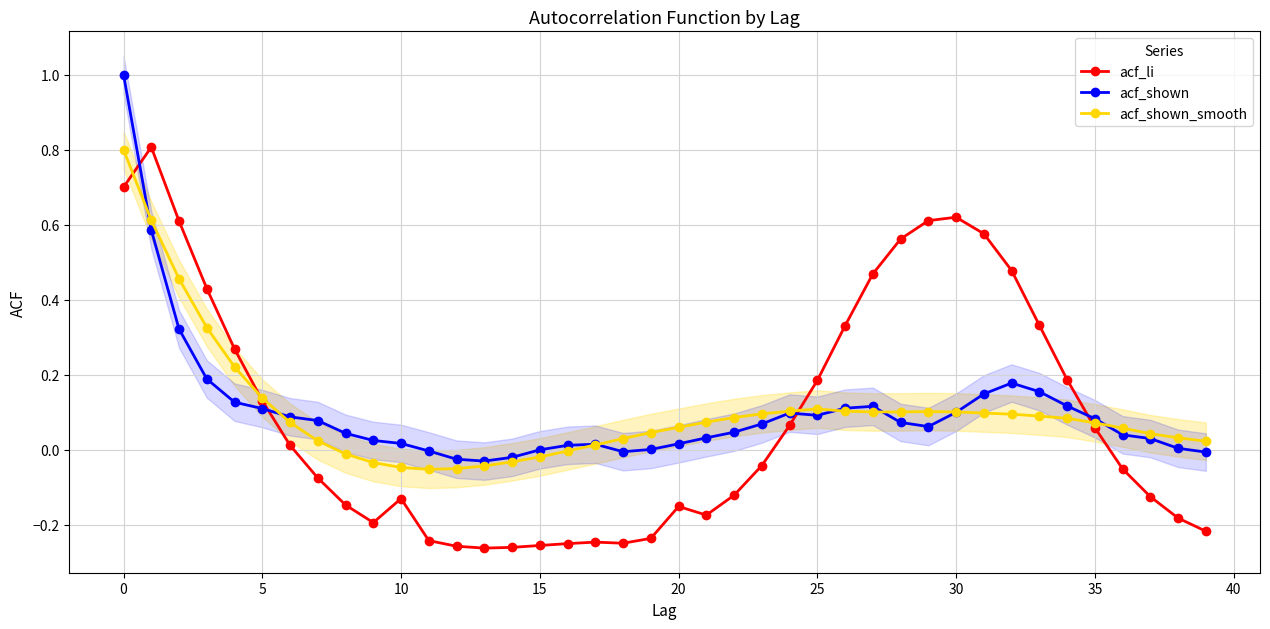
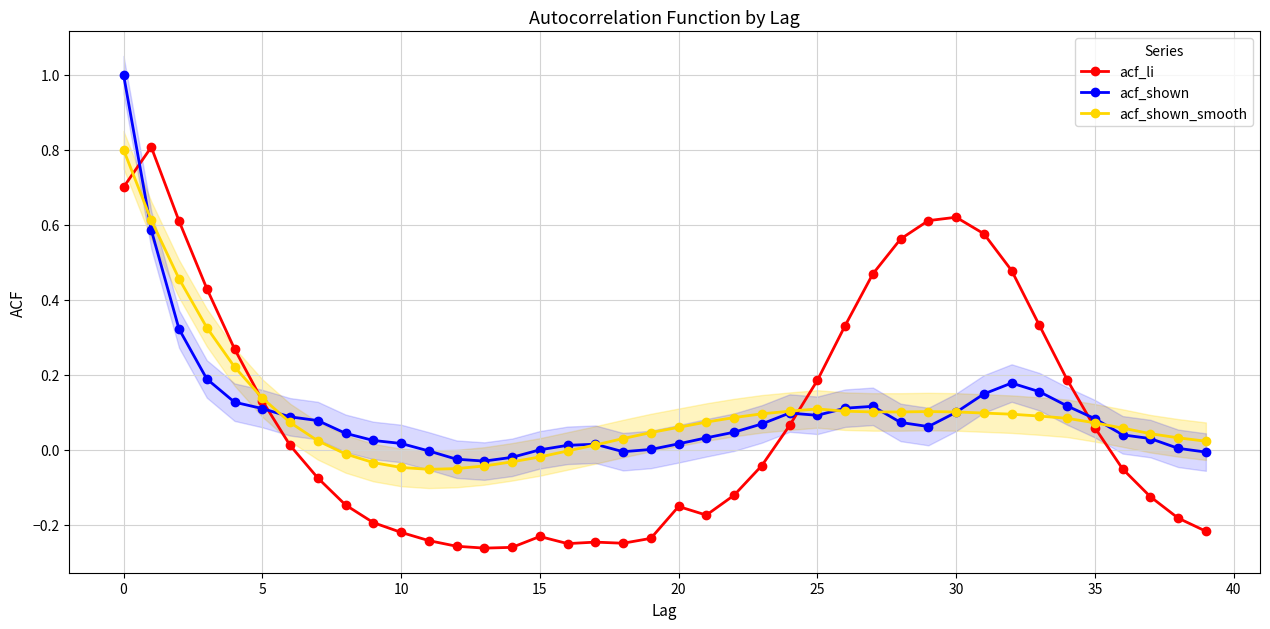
acf_li, 10: -0.13 -> -0.22
acf_li, 15: -0.26 -> -0.23
